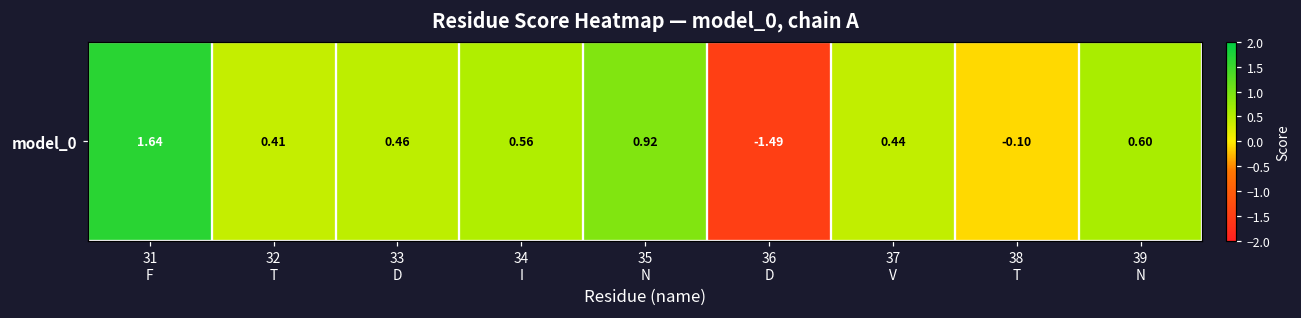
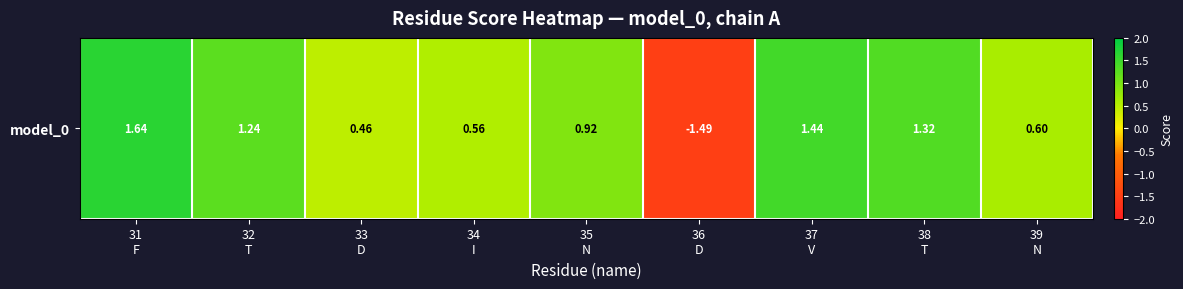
model_0, 32 T: 0.41 -> 1.24
model_0, 37 V: 0.44 -> 1.44
model_0, 38 T: -0.10 -> 1.32
